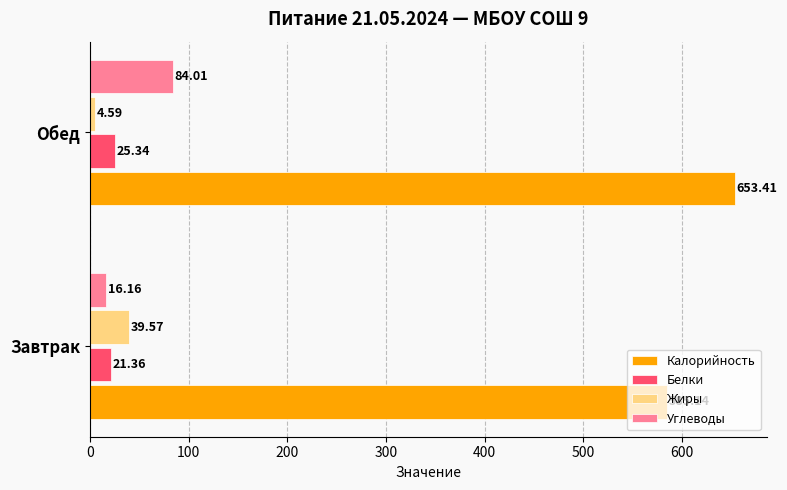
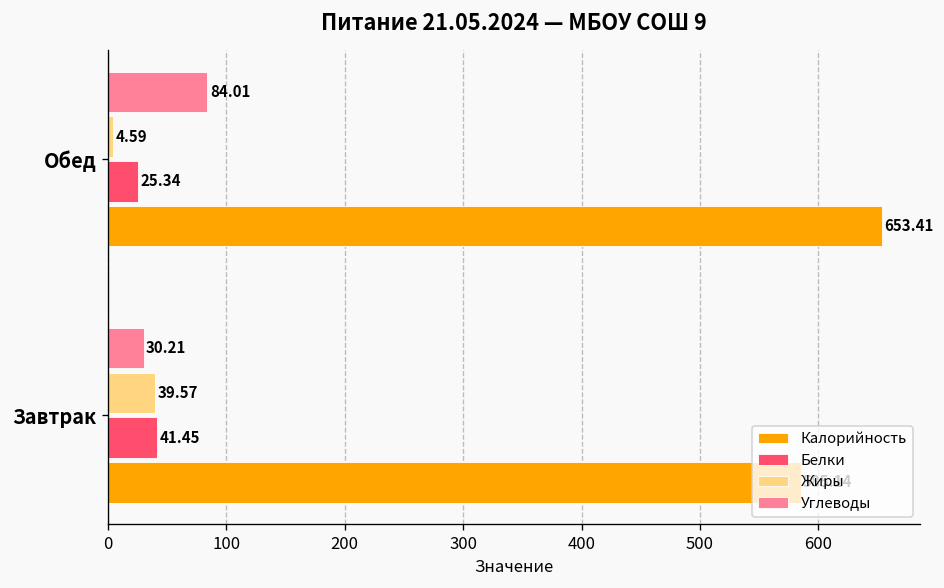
Углеводы, Завтрак: 16.16 -> 30.21
Белки, Завтрак: 21.36 -> 41.45
